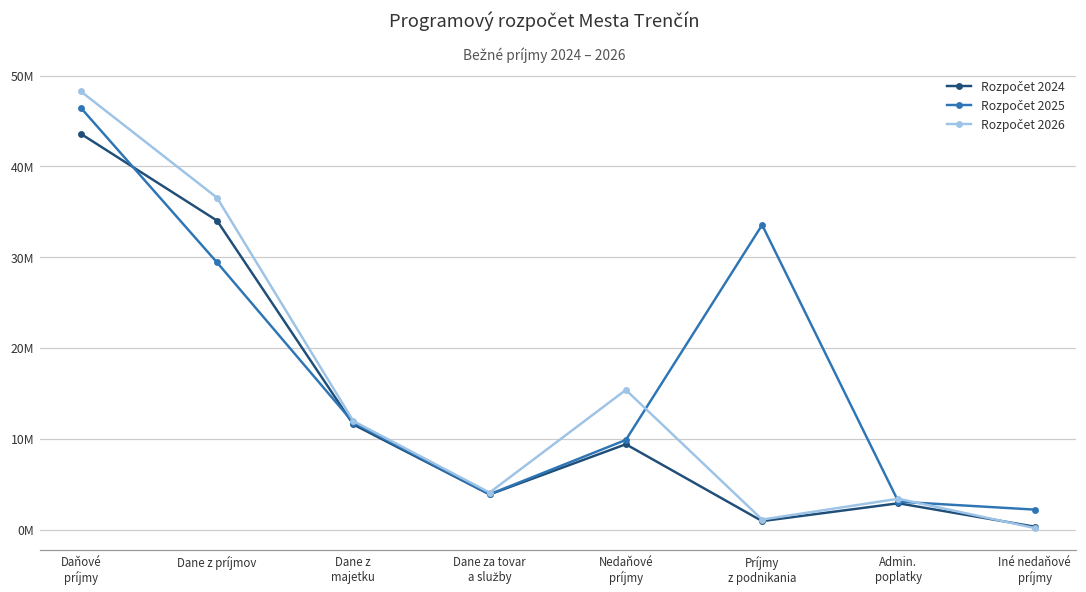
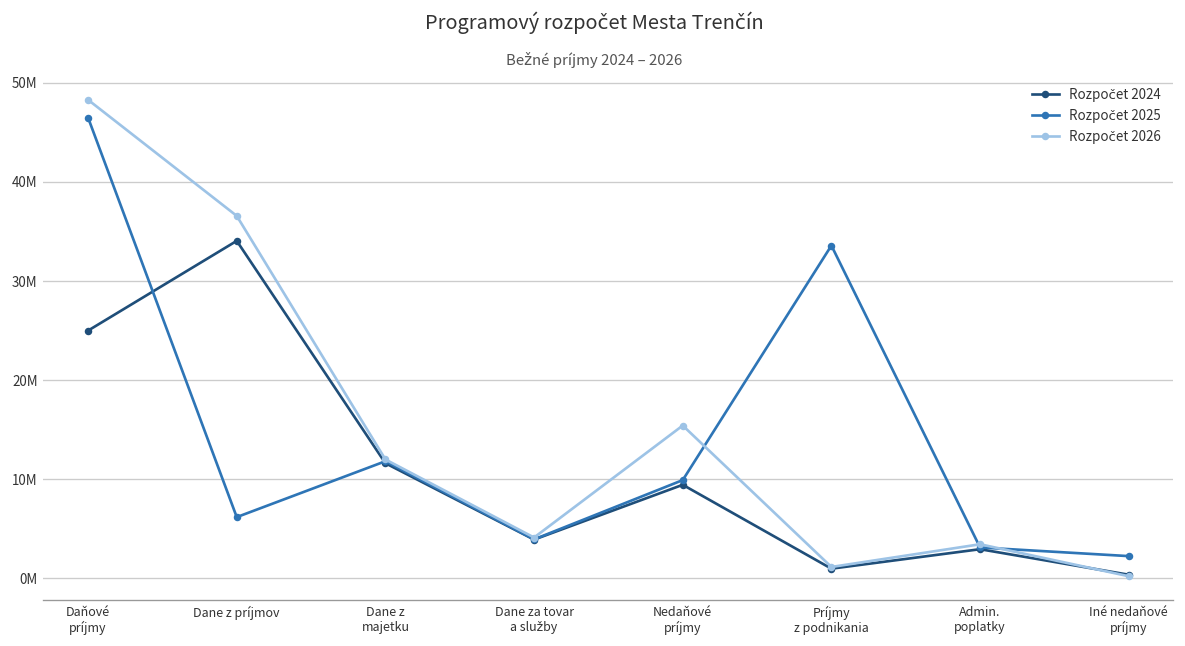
Rozpočet 2024, Daňové príjmy: 44000000 -> 25000000
Rozpočet 2025, Dane z príjmov: 29000000 -> 6000000
